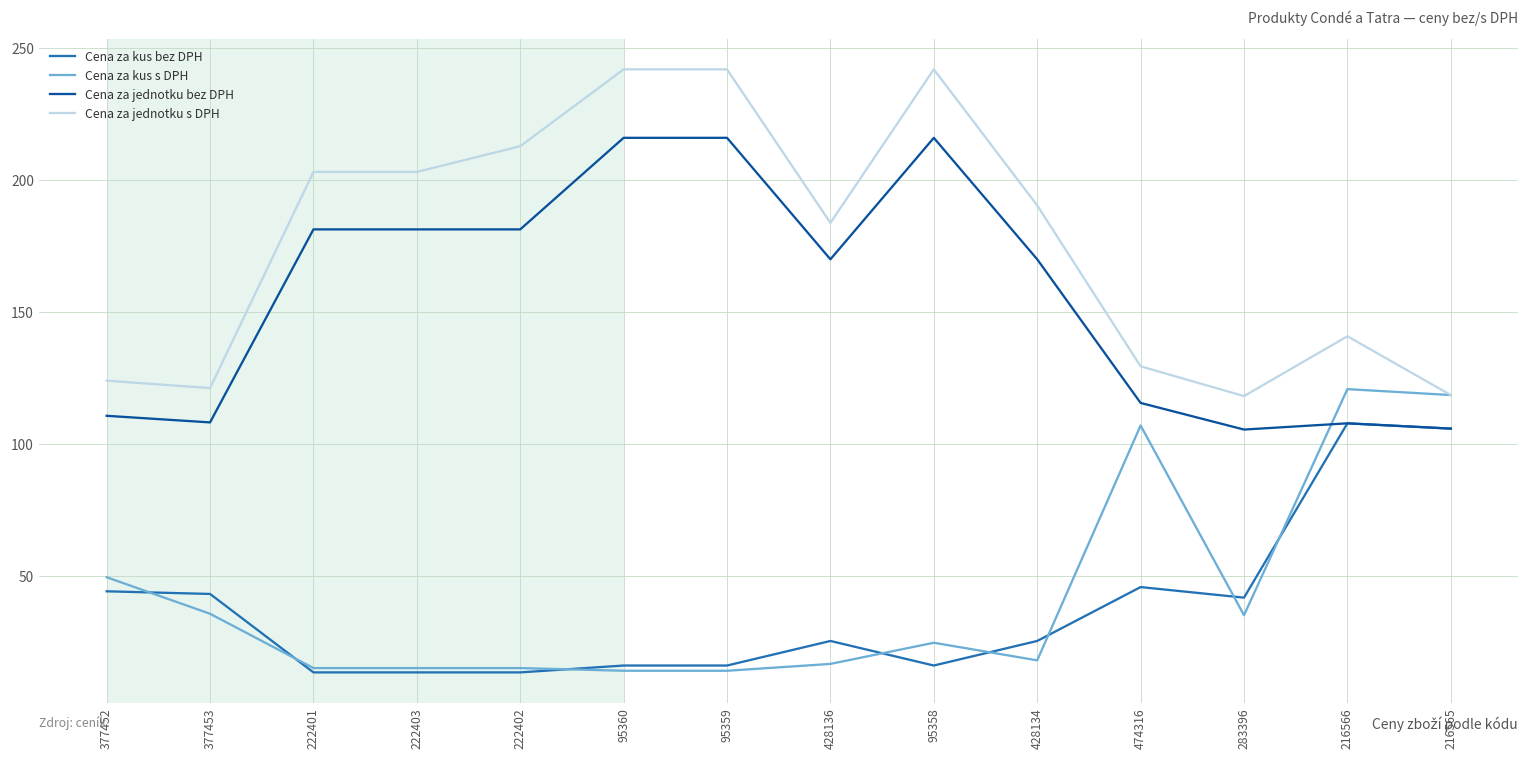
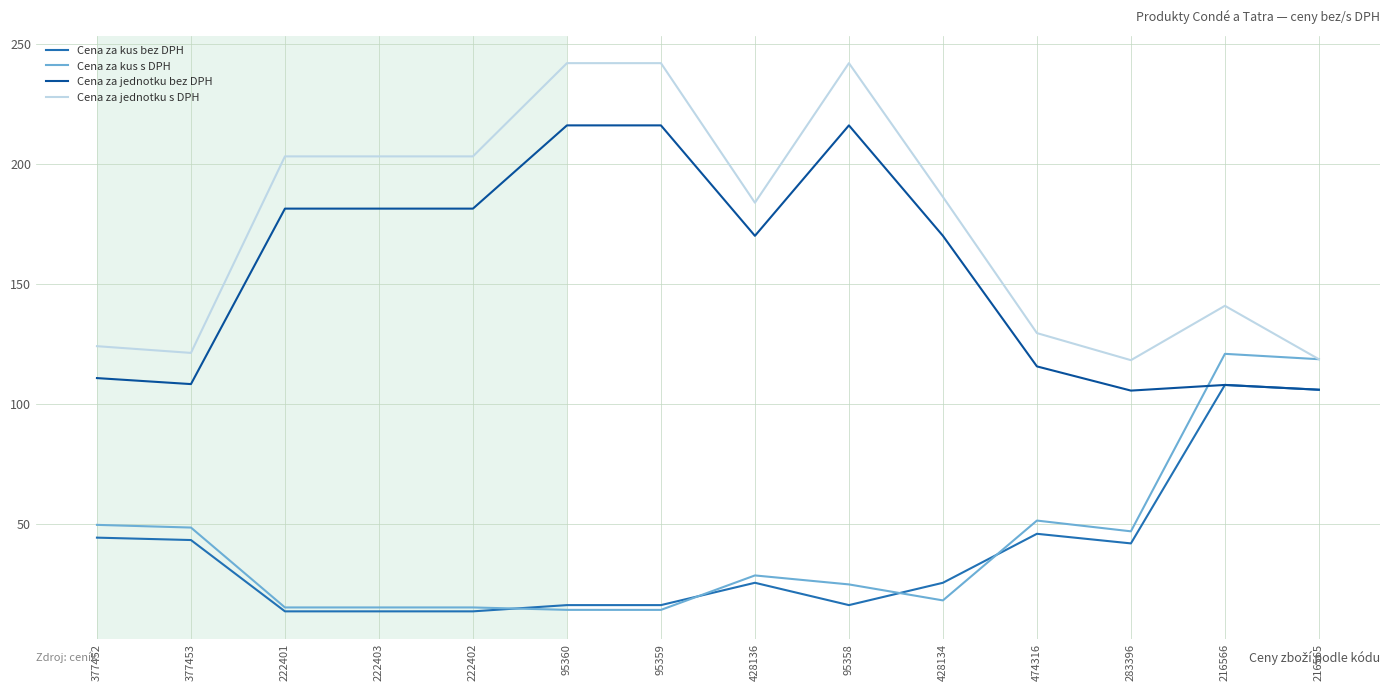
Cena za kus s DPH, 377453: 36 -> 49
Cena za jednotku s DPH, 222402: 213 -> 203
Cena za kus s DPH, 428136: 17 -> 29
Cena za jednotku s DPH, 428134: 190 -> 186
Cena za kus s DPH, 474316: 107 -> 51
Cena za kus s DPH, 283396: 35 -> 47
